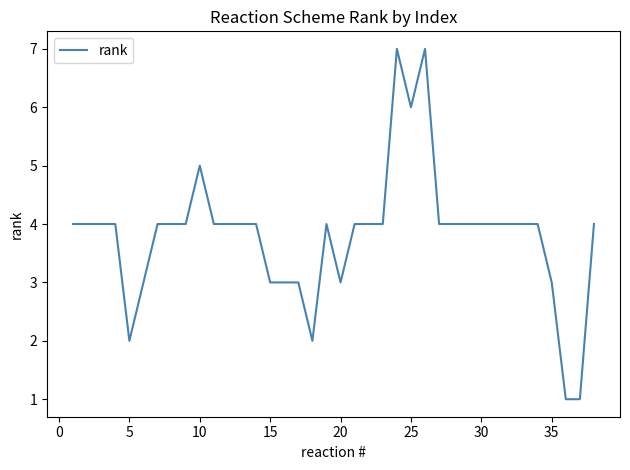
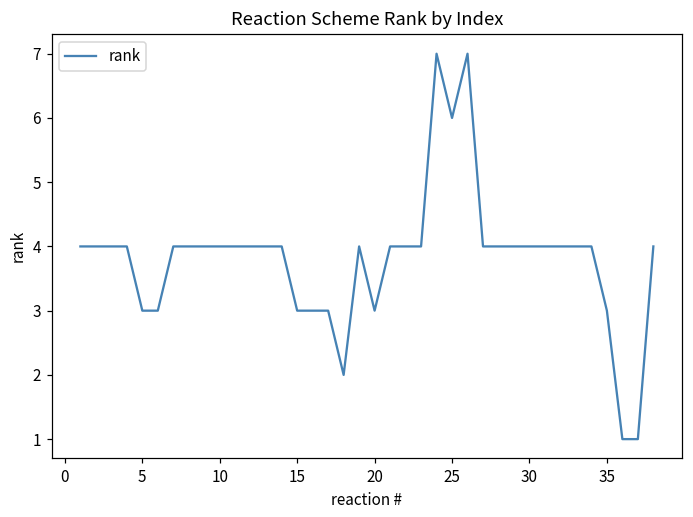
5: 2 -> 3
10: 5 -> 4
